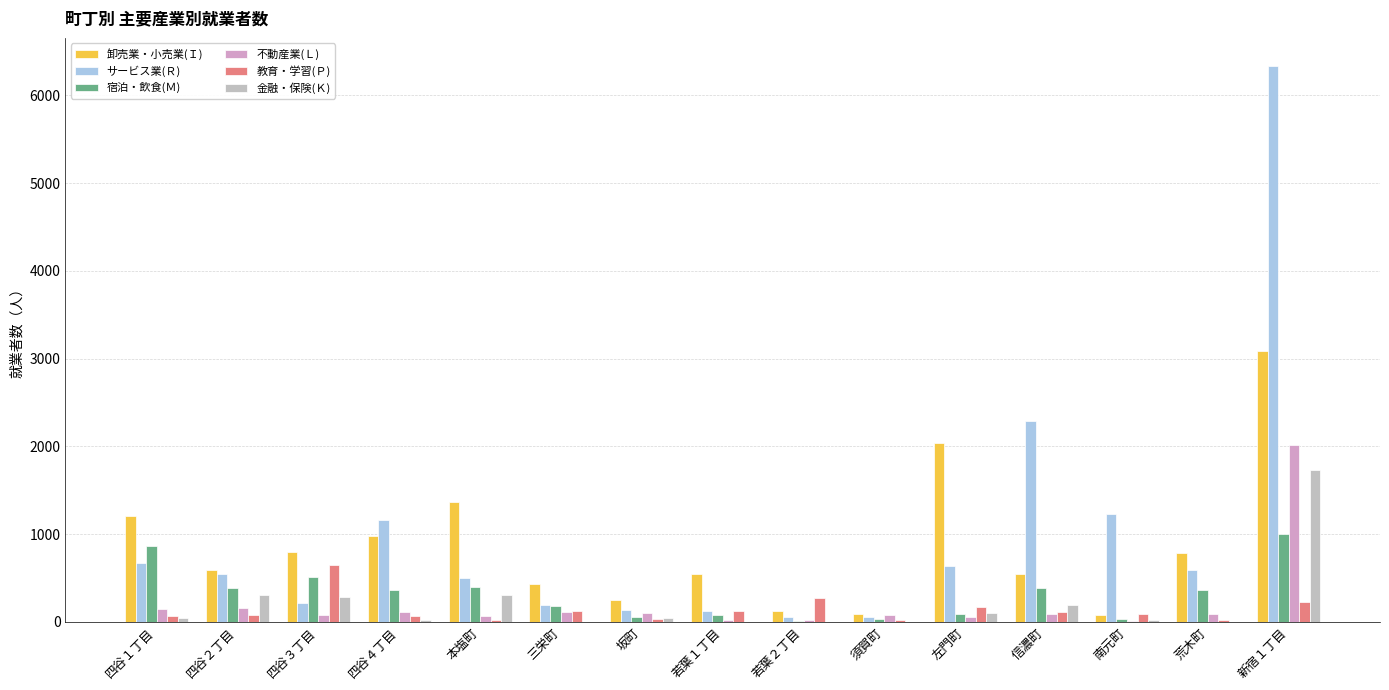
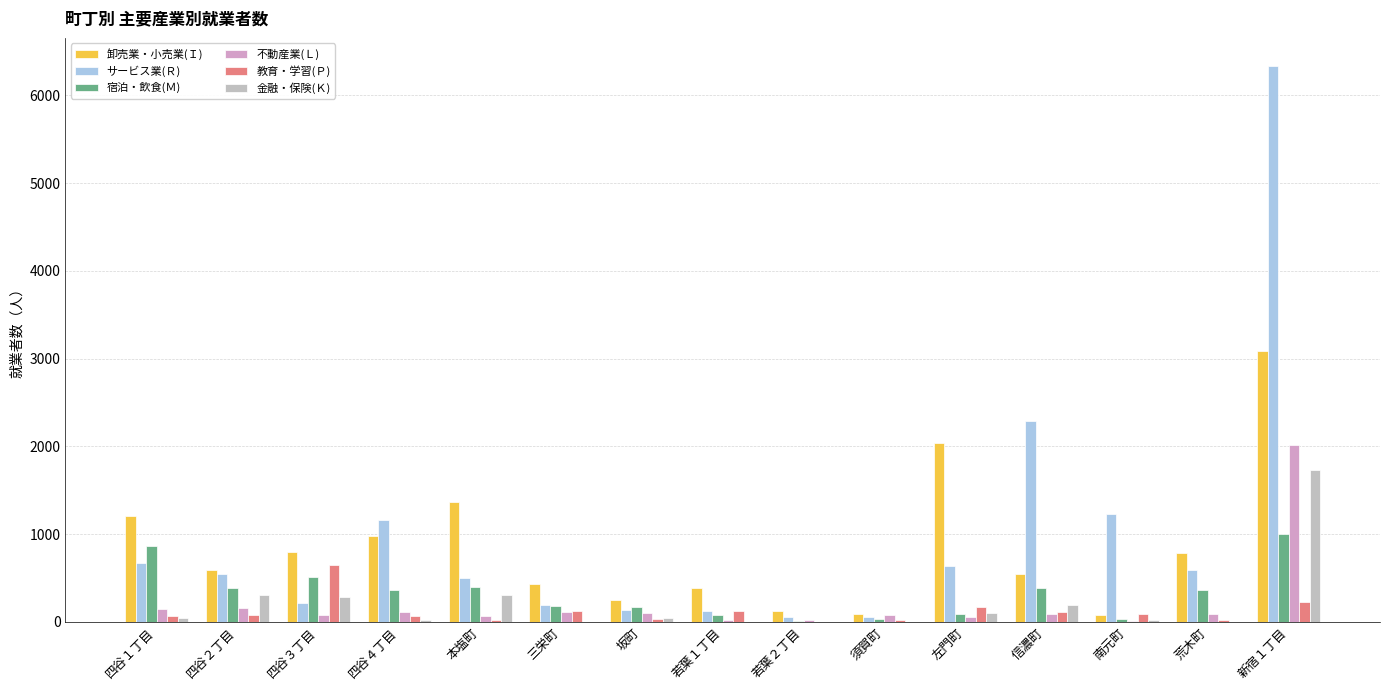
宿泊・飲食(Ｍ), 坂町: 100 -> 200
卸売業・小売業(Ｉ), 若葉１丁目: 500 -> 400
教育・学習(Ｐ), 若葉２丁目: 300 -> 0
